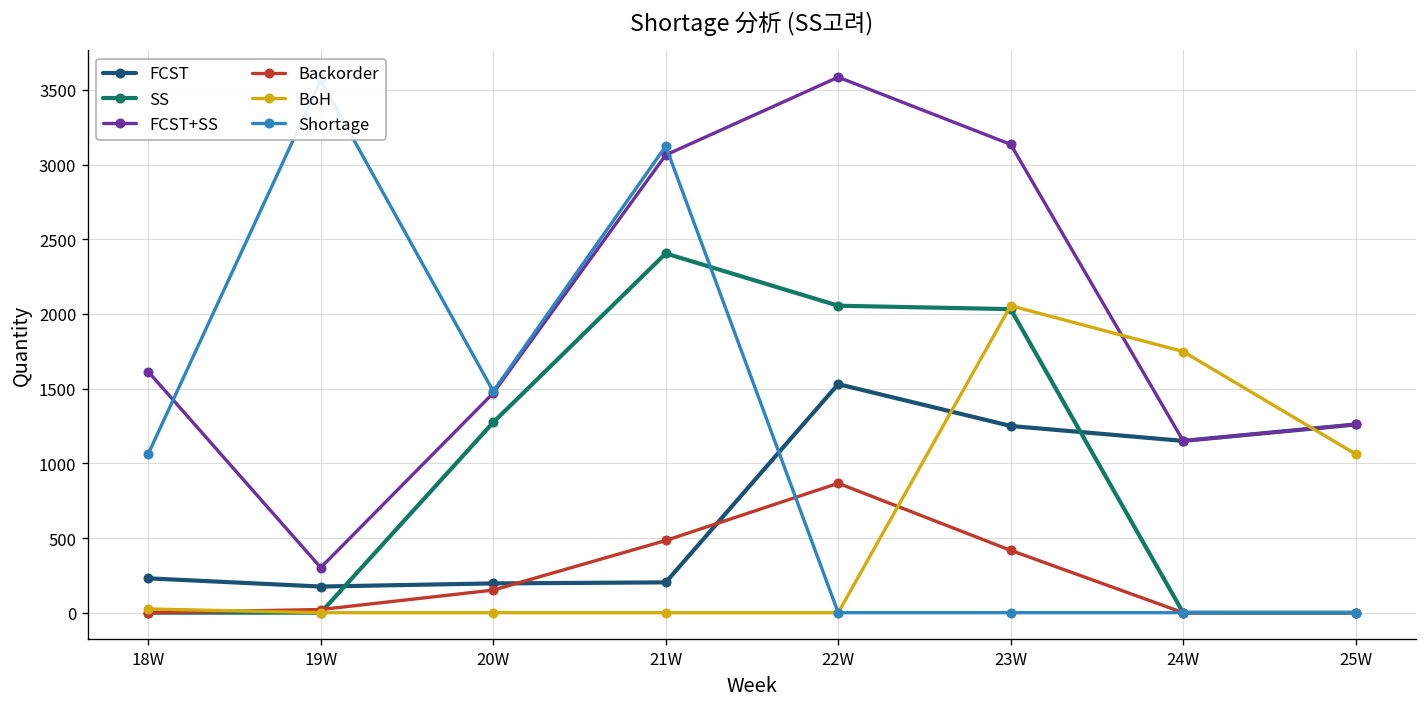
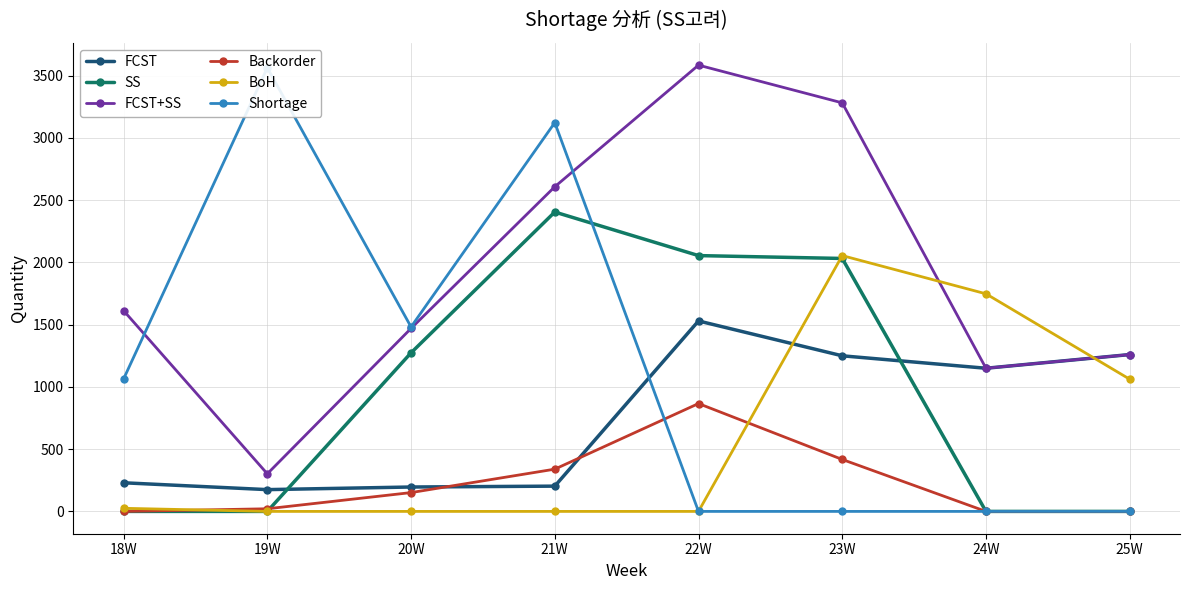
FCST+SS, 21W: 3060 -> 2610
Backorder, 21W: 480 -> 340
FCST+SS, 23W: 3140 -> 3280
